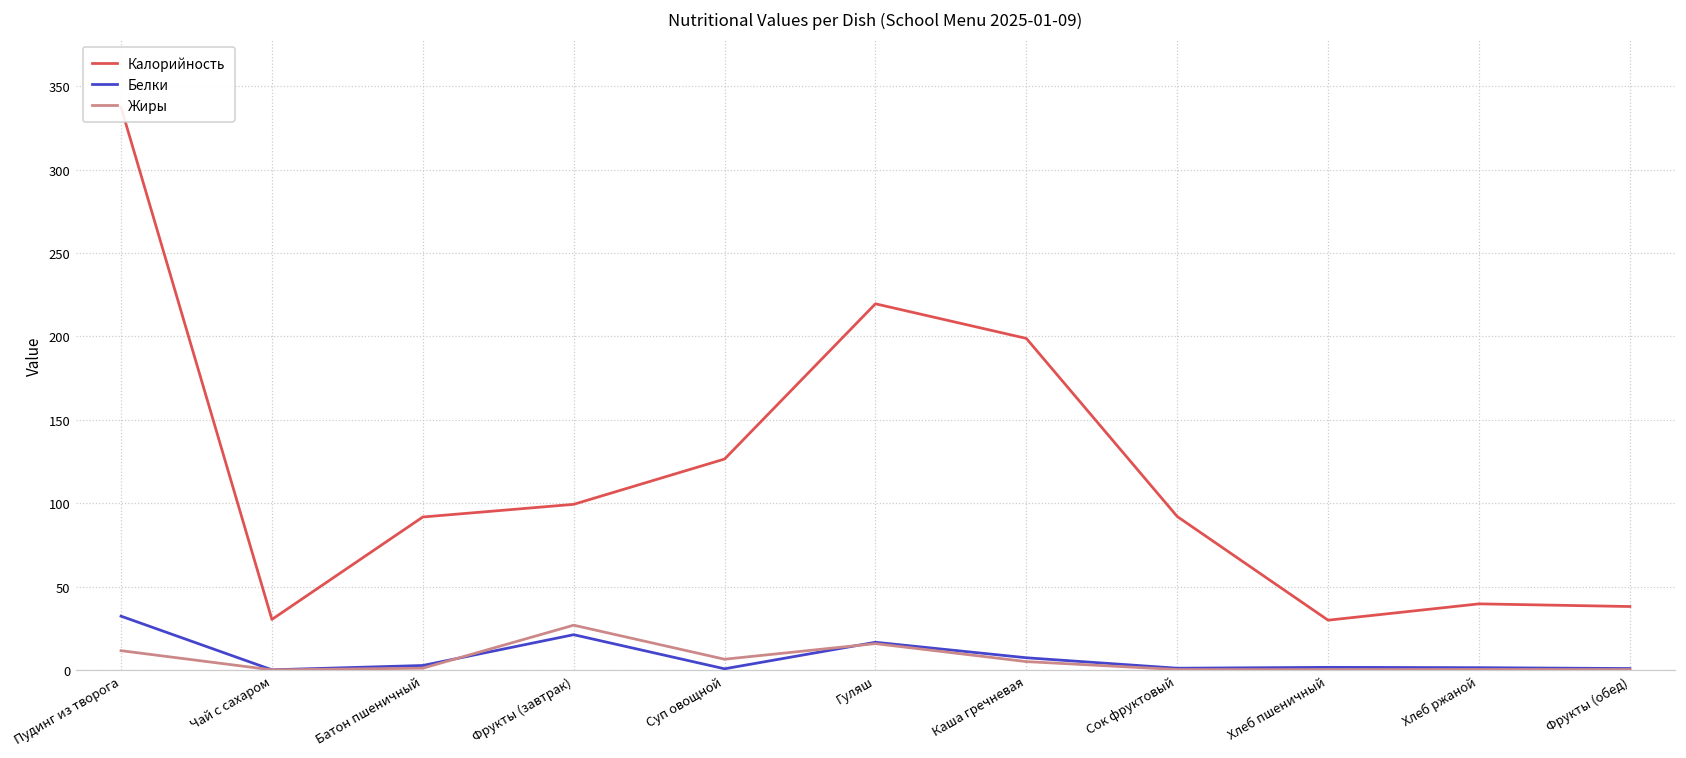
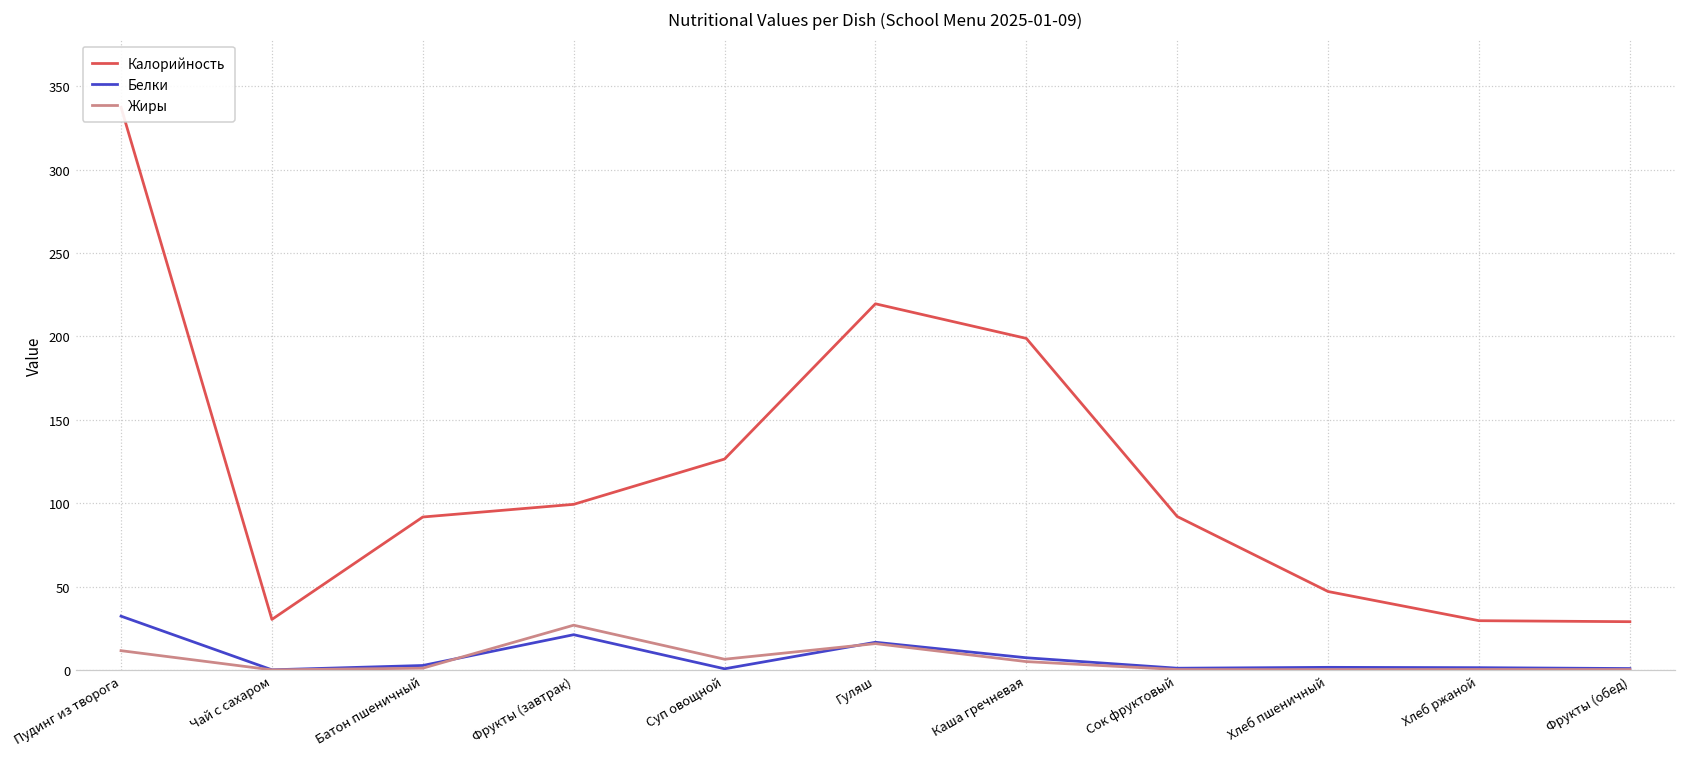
Калорийность, Хлеб пшеничный: 30 -> 47
Калорийность, Хлеб ржаной: 40 -> 30
Калорийность, Фрукты (обед): 38 -> 29
